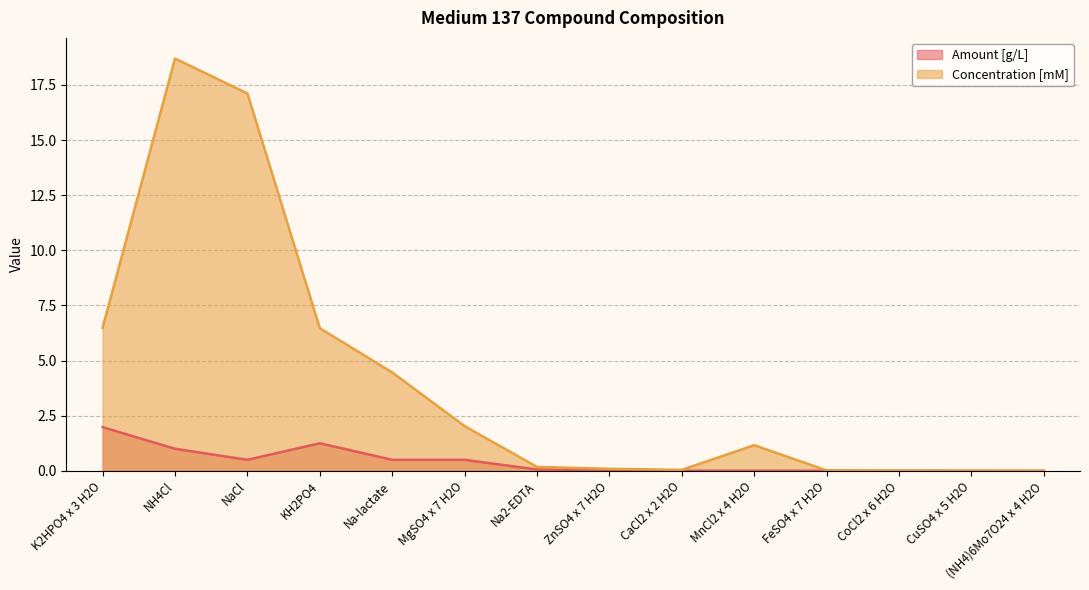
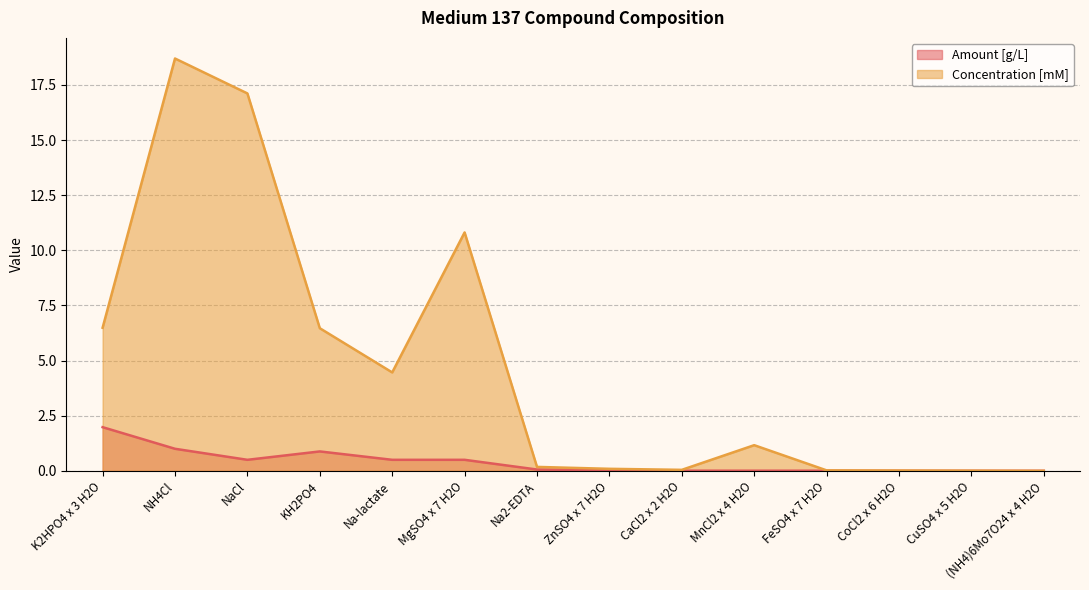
Amount [g/L], KH2PO4: 1.3 -> 0.9
Concentration [mM], MgSO4 x 7 H2O: 2.0 -> 10.8
